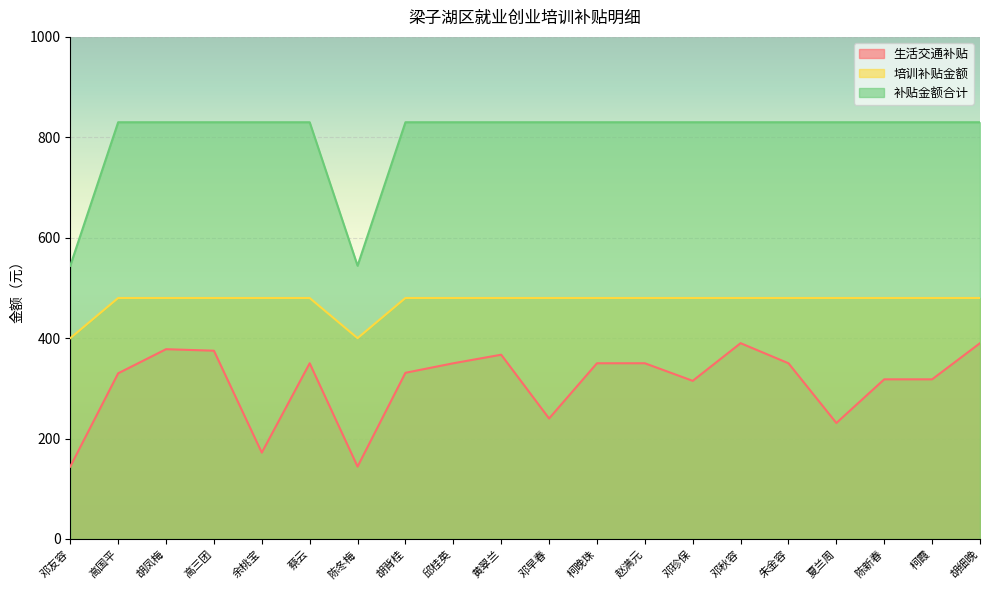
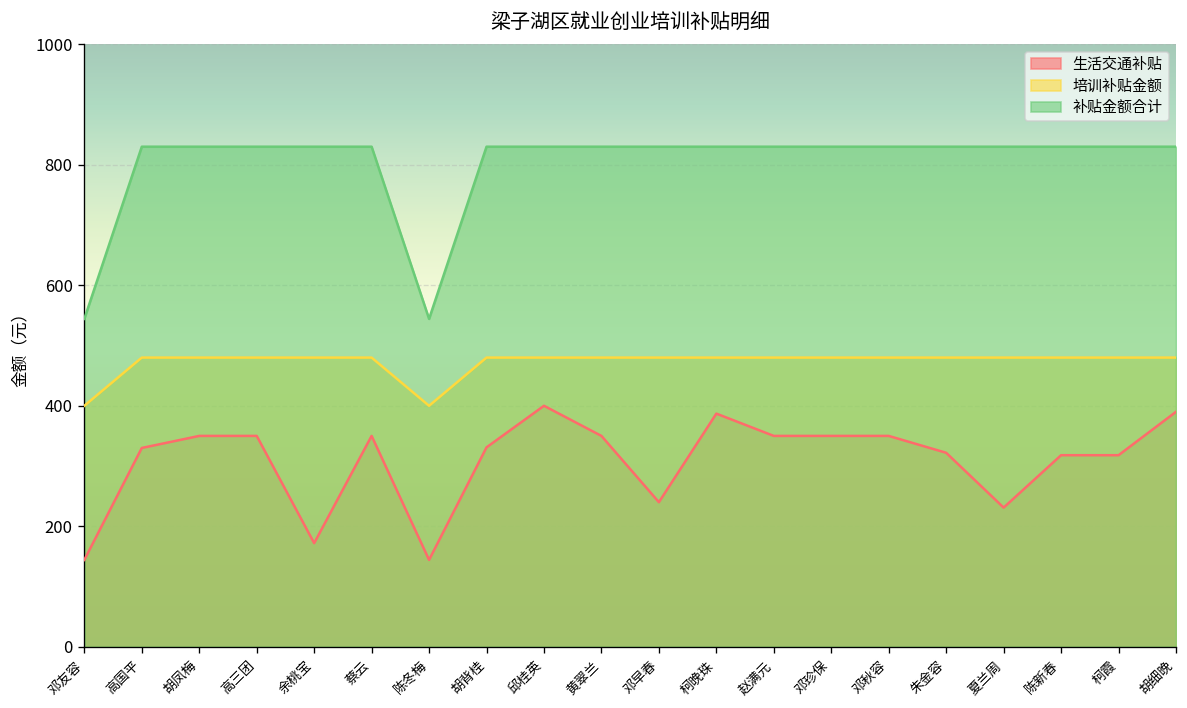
生活交通补贴, 胡凤梅: 380 -> 350
生活交通补贴, 高三团: 380 -> 350
生活交通补贴, 邱桂英: 350 -> 400
生活交通补贴, 黄翠兰: 370 -> 350
生活交通补贴, 柯晚珠: 350 -> 390
生活交通补贴, 邓珍保: 320 -> 350
生活交通补贴, 邓秋容: 390 -> 350
生活交通补贴, 朱金容: 350 -> 320
